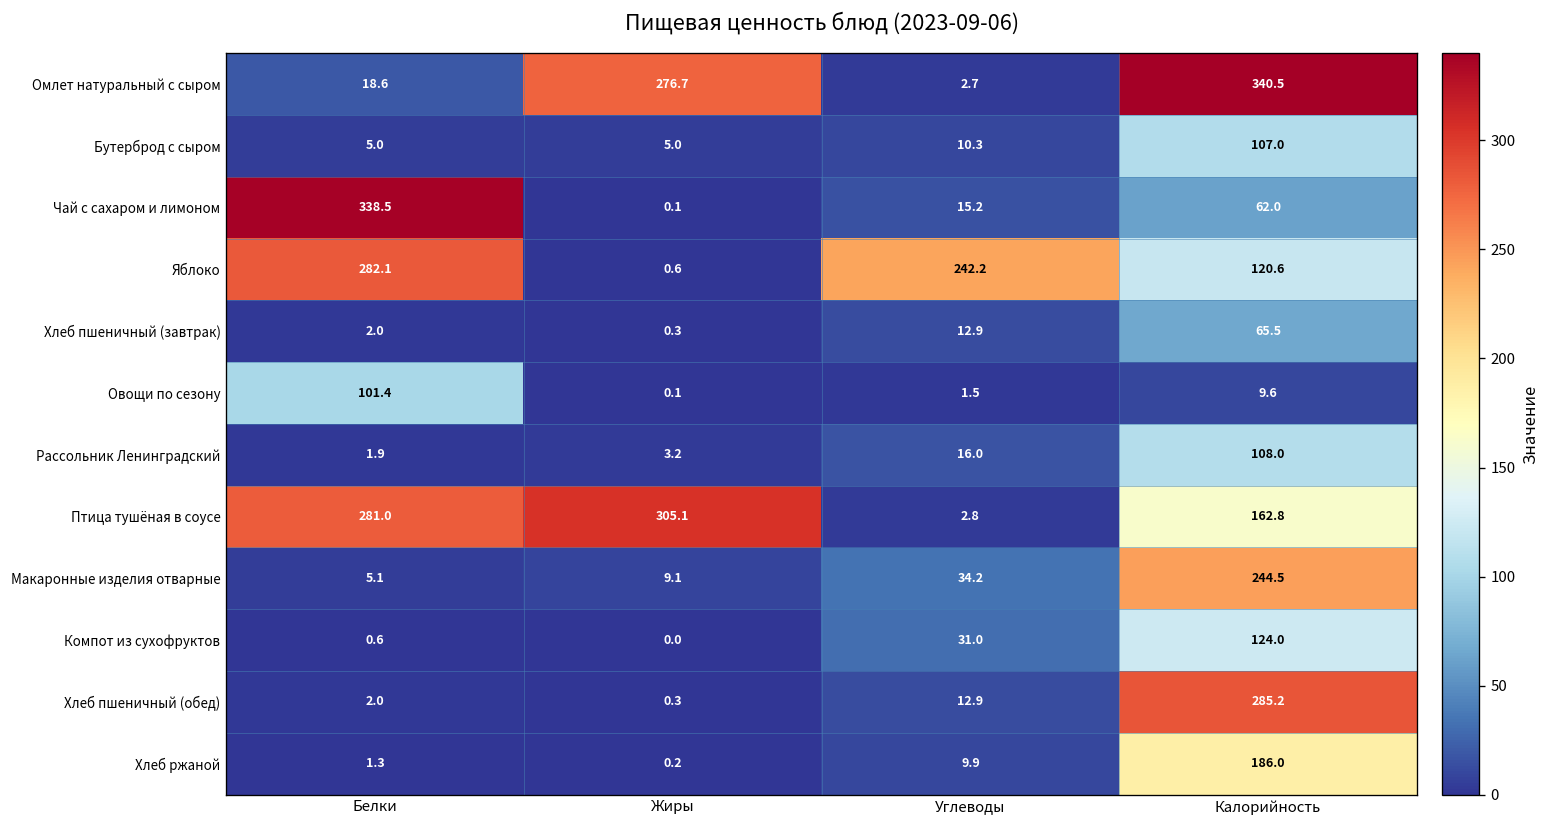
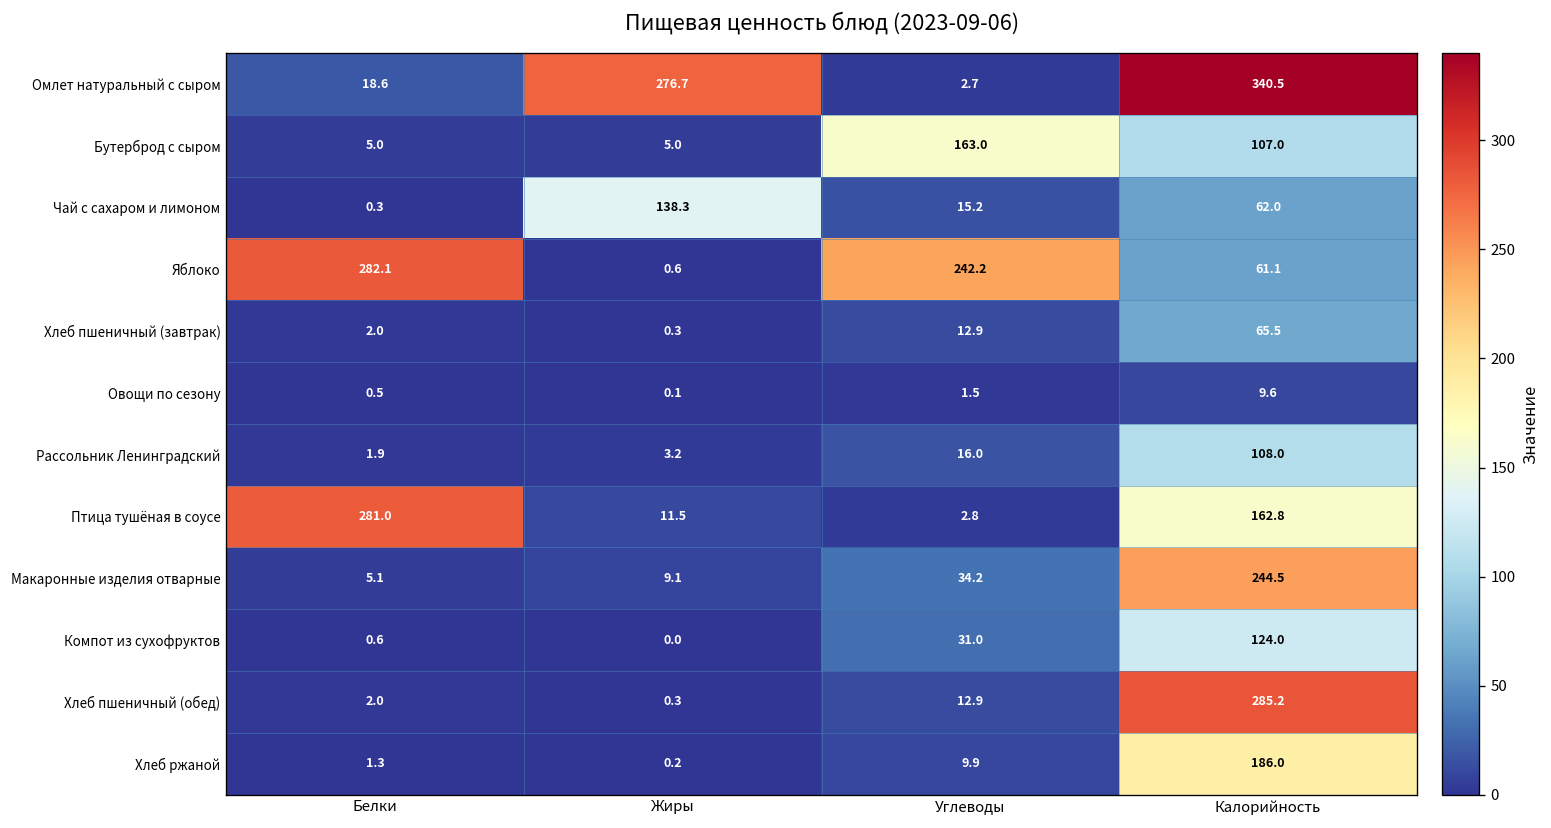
Бутерброд с сыром, Углеводы: 10.3 -> 163.0
Чай с сахаром и лимоном, Белки: 338.5 -> 0.3
Чай с сахаром и лимоном, Жиры: 0.1 -> 138.3
Яблоко, Калорийность: 120.6 -> 61.1
Овощи по сезону, Белки: 101.4 -> 0.5
Птица тушёная в соусе, Жиры: 305.1 -> 11.5
